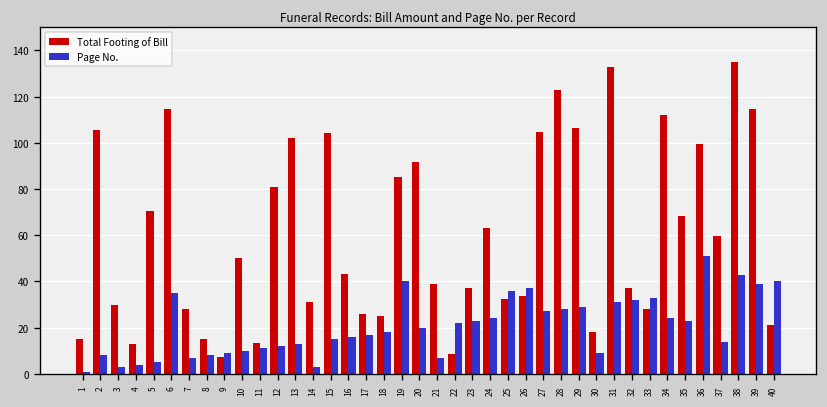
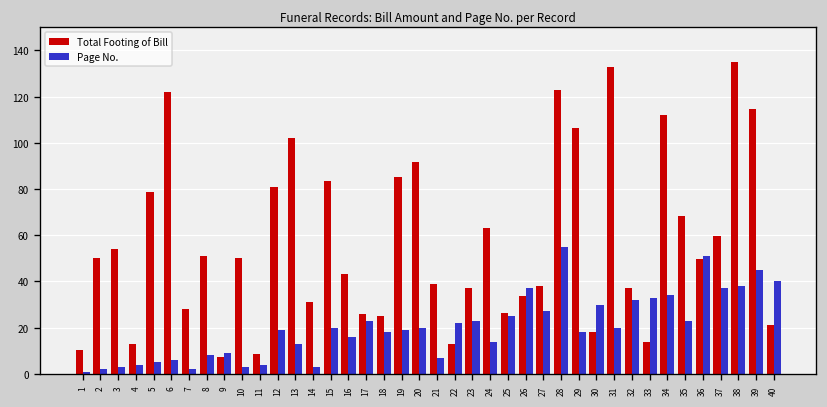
Total Footing of Bill, 1: 15 -> 10
Total Footing of Bill, 2: 105 -> 50
Page No., 2: 8 -> 2
Total Footing of Bill, 3: 30 -> 54
Total Footing of Bill, 5: 71 -> 79
Total Footing of Bill, 6: 115 -> 122
Page No., 6: 35 -> 6
Page No., 7: 7 -> 2
Total Footing of Bill, 8: 15 -> 51
Page No., 10: 10 -> 3
Total Footing of Bill, 11: 14 -> 9
Page No., 11: 11 -> 4
Page No., 12: 12 -> 19
Total Footing of Bill, 15: 104 -> 84
Page No., 15: 15 -> 20
Page No., 17: 17 -> 23
Page No., 19: 40 -> 19
Total Footing of Bill, 22: 9 -> 13
Page No., 24: 24 -> 14
Total Footing of Bill, 25: 33 -> 26
Page No., 25: 36 -> 25
Total Footing of Bill, 27: 105 -> 38
Page No., 28: 28 -> 55
Page No., 29: 29 -> 18
Page No., 30: 9 -> 30
Page No., 31: 31 -> 20
Total Footing of Bill, 33: 28 -> 14
Page No., 34: 24 -> 34
Total Footing of Bill, 36: 100 -> 50
Page No., 37: 14 -> 37
Page No., 38: 43 -> 38
Page No., 39: 39 -> 45
